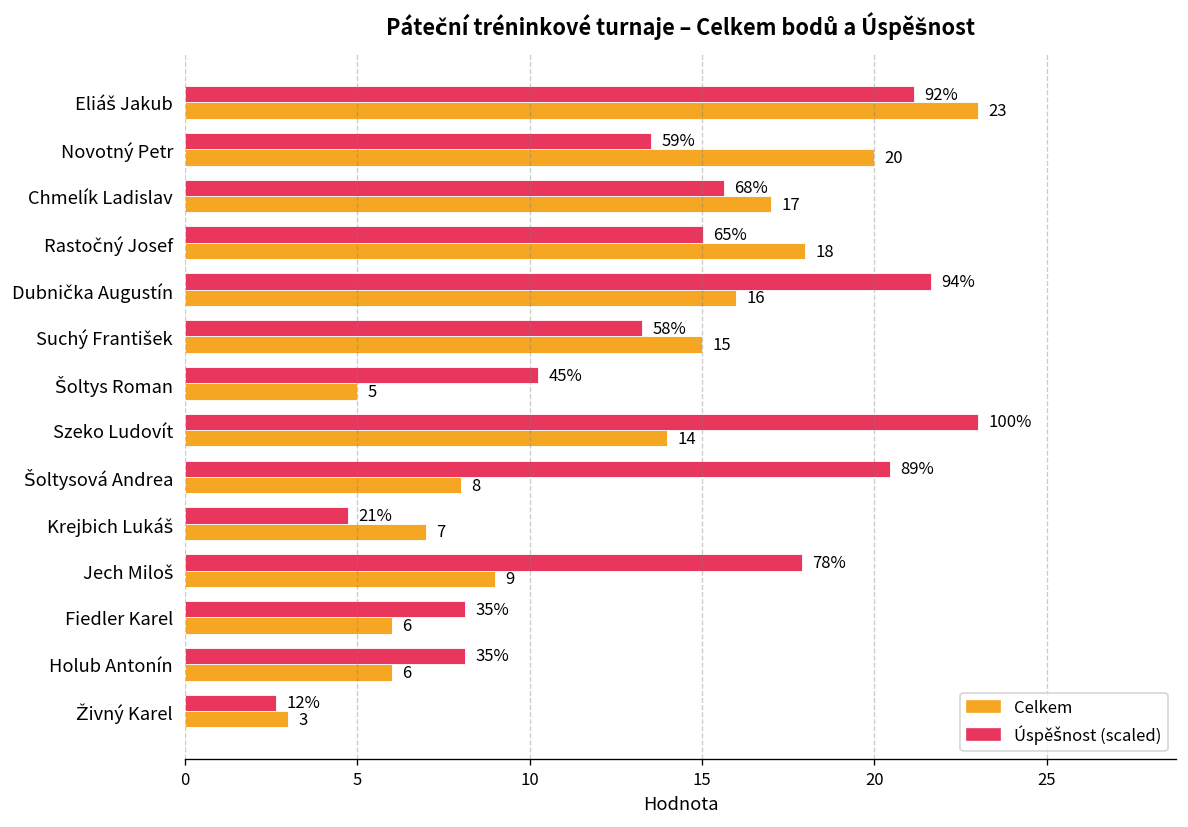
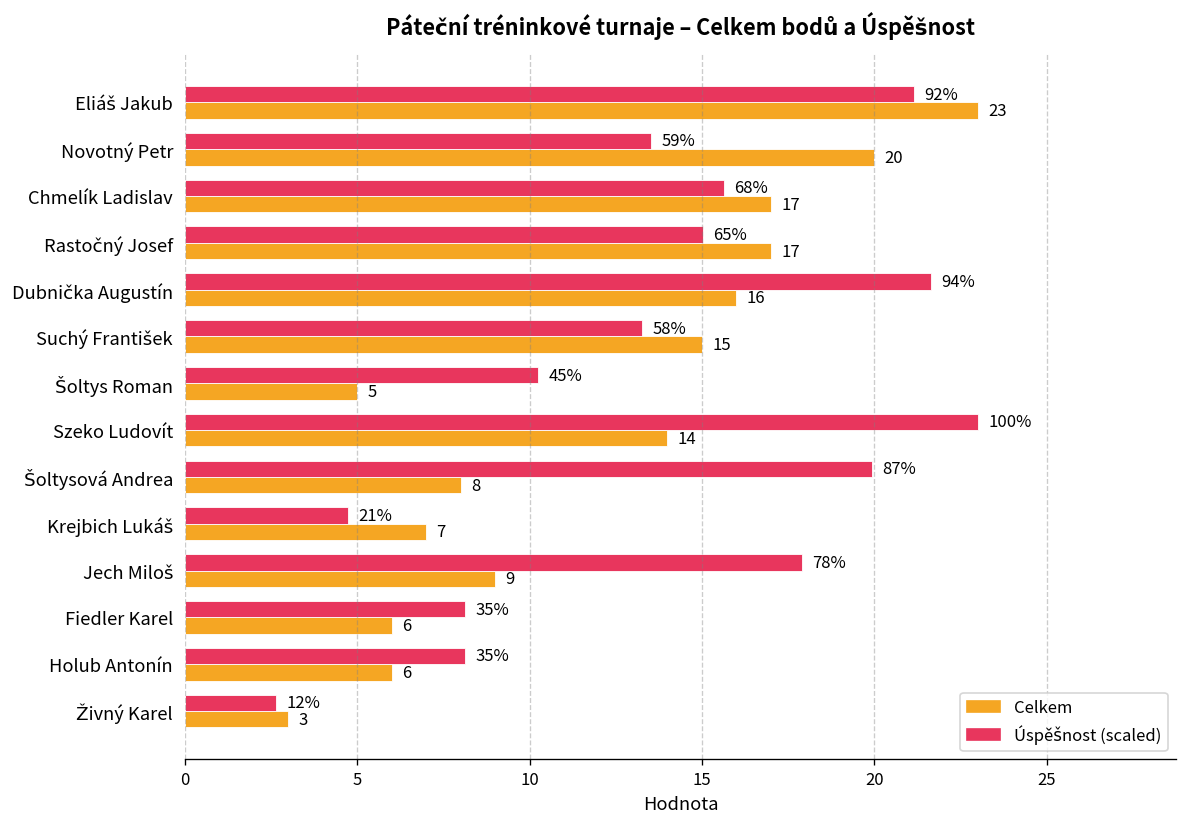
Celkem, Rastočný Josef: 18 -> 17
Úspěšnost (scaled), Šoltysová Andrea: 89% -> 87%
